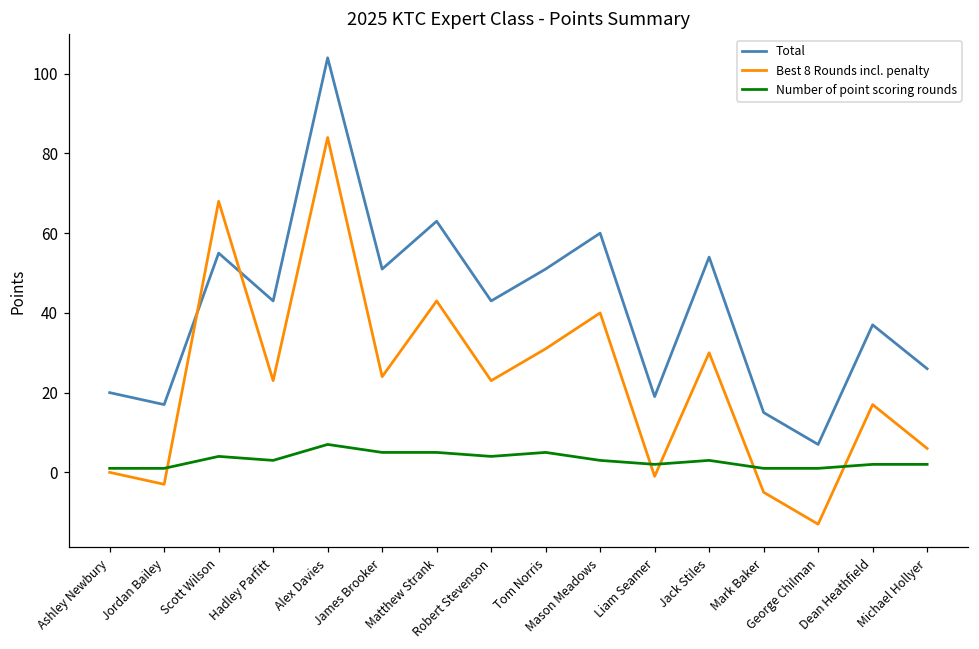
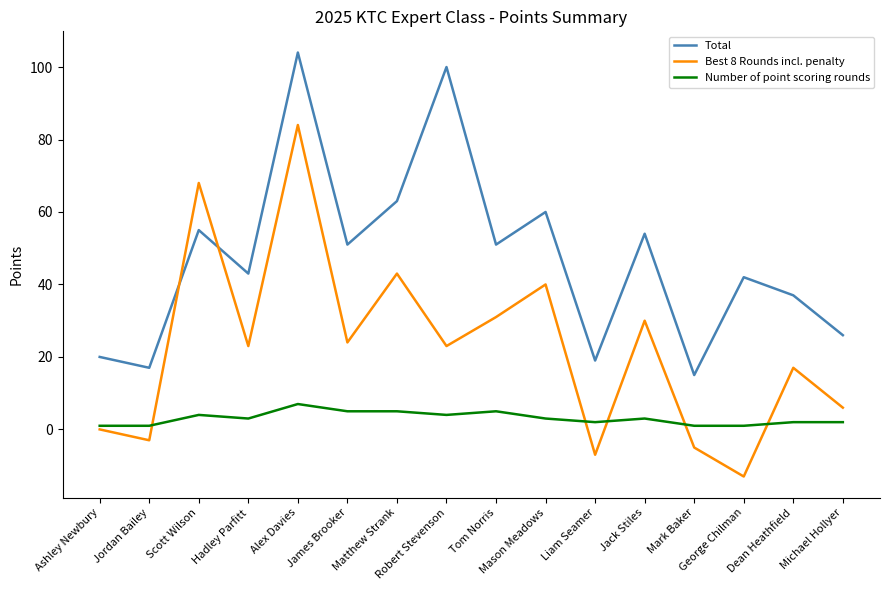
Total, Robert Stevenson: 43 -> 100
Best 8 Rounds incl. penalty, Liam Seamer: -1 -> -7
Total, George Chilman: 7 -> 42
